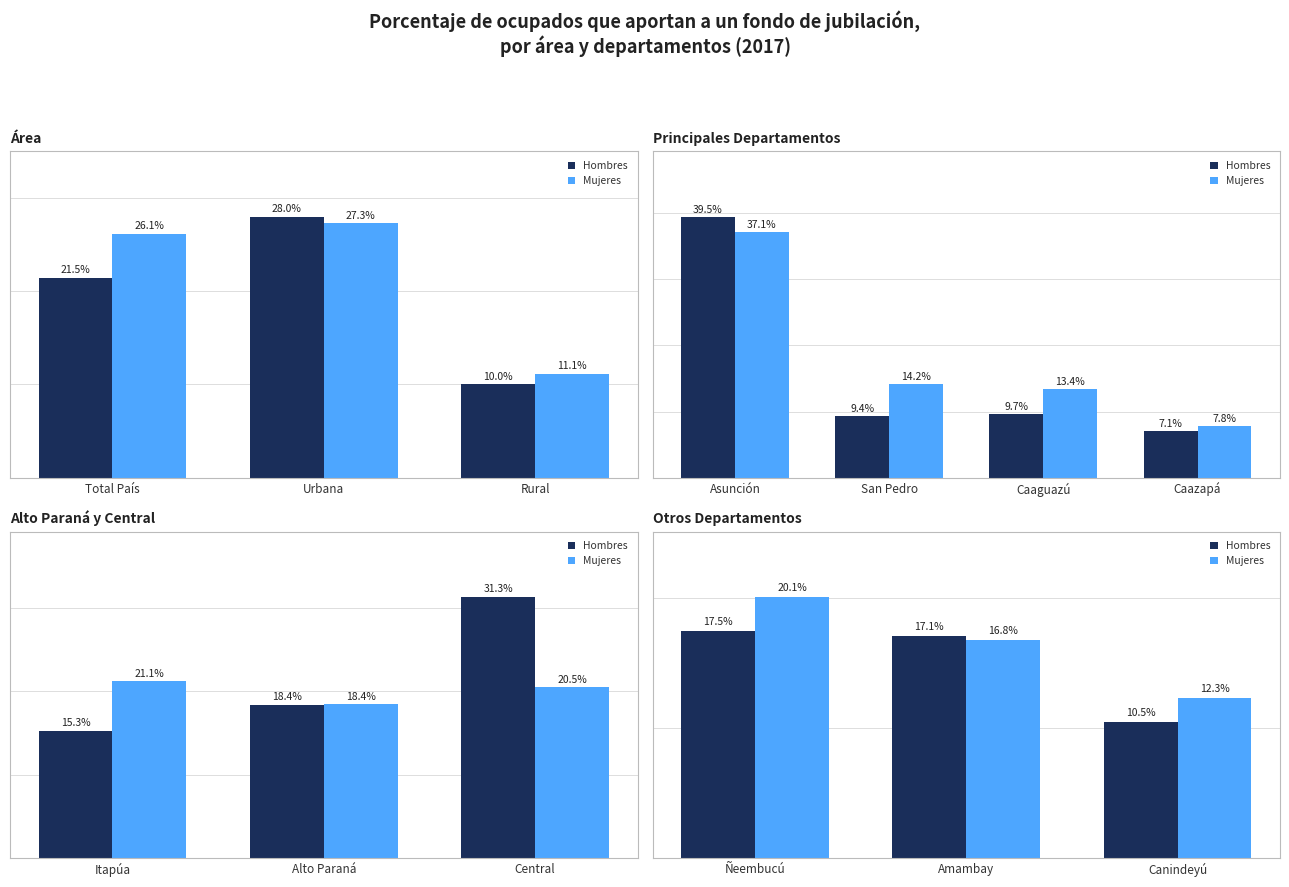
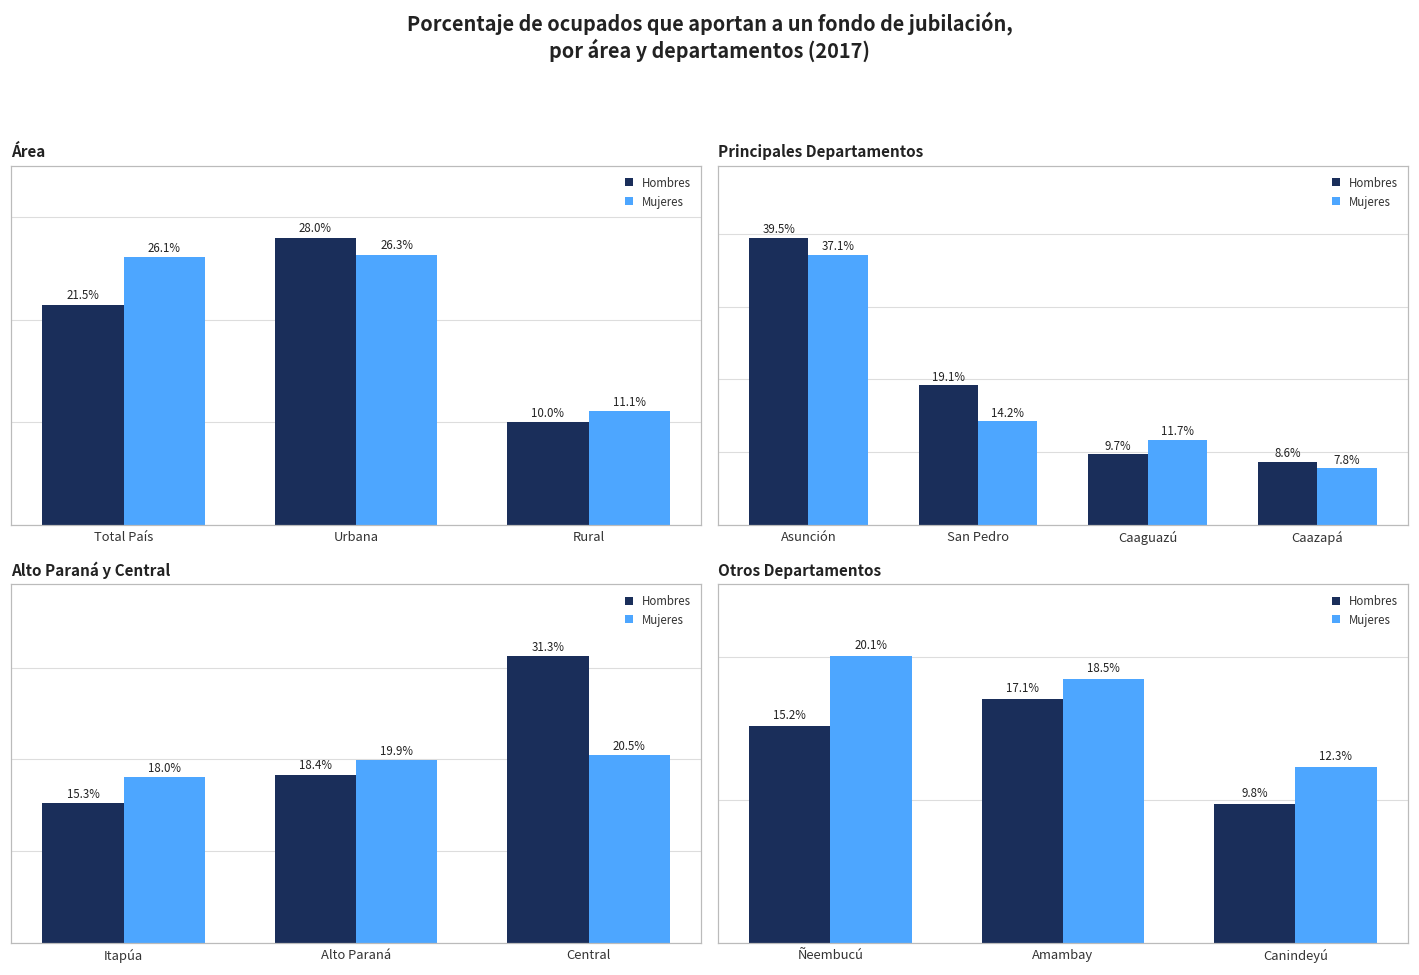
Área, Mujeres, Urbana: 27.3% -> 26.3%
Principales Departamentos, Hombres, San Pedro: 9.4% -> 19.1%
Principales Departamentos, Mujeres, Caaguazú: 13.4% -> 11.7%
Principales Departamentos, Hombres, Caazapá: 7.1% -> 8.6%
Alto Paraná y Central, Mujeres, Itapúa: 21.1% -> 18.0%
Alto Paraná y Central, Mujeres, Alto Paraná: 18.4% -> 19.9%
Otros Departamentos, Hombres, Ñeembucú: 17.5% -> 15.2%
Otros Departamentos, Mujeres, Amambay: 16.8% -> 18.5%
Otros Departamentos, Hombres, Canindeyú: 10.5% -> 9.8%
